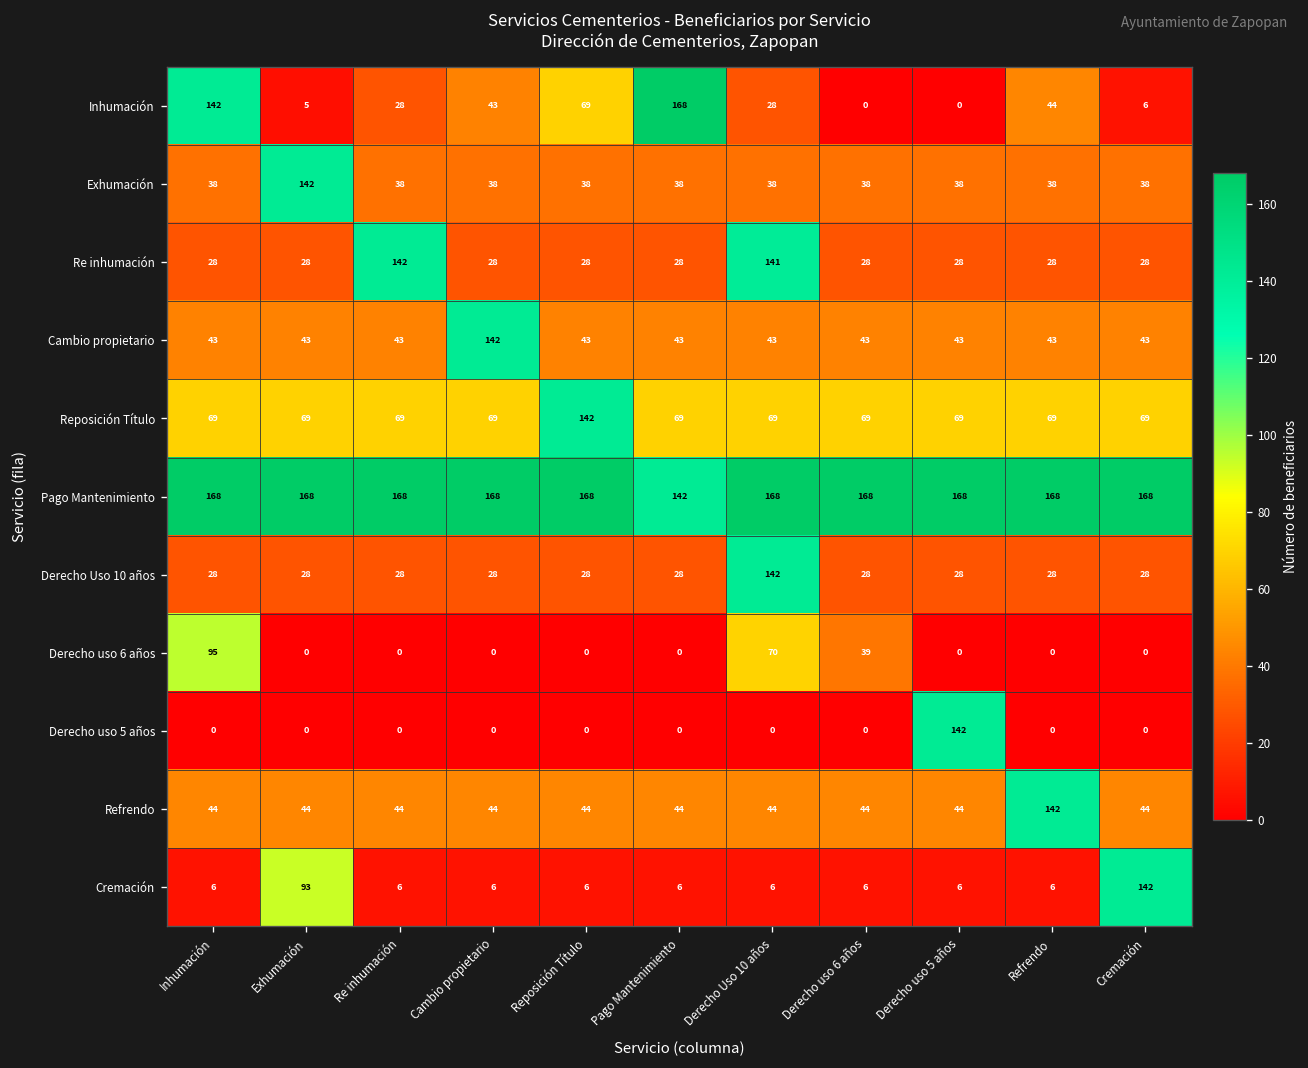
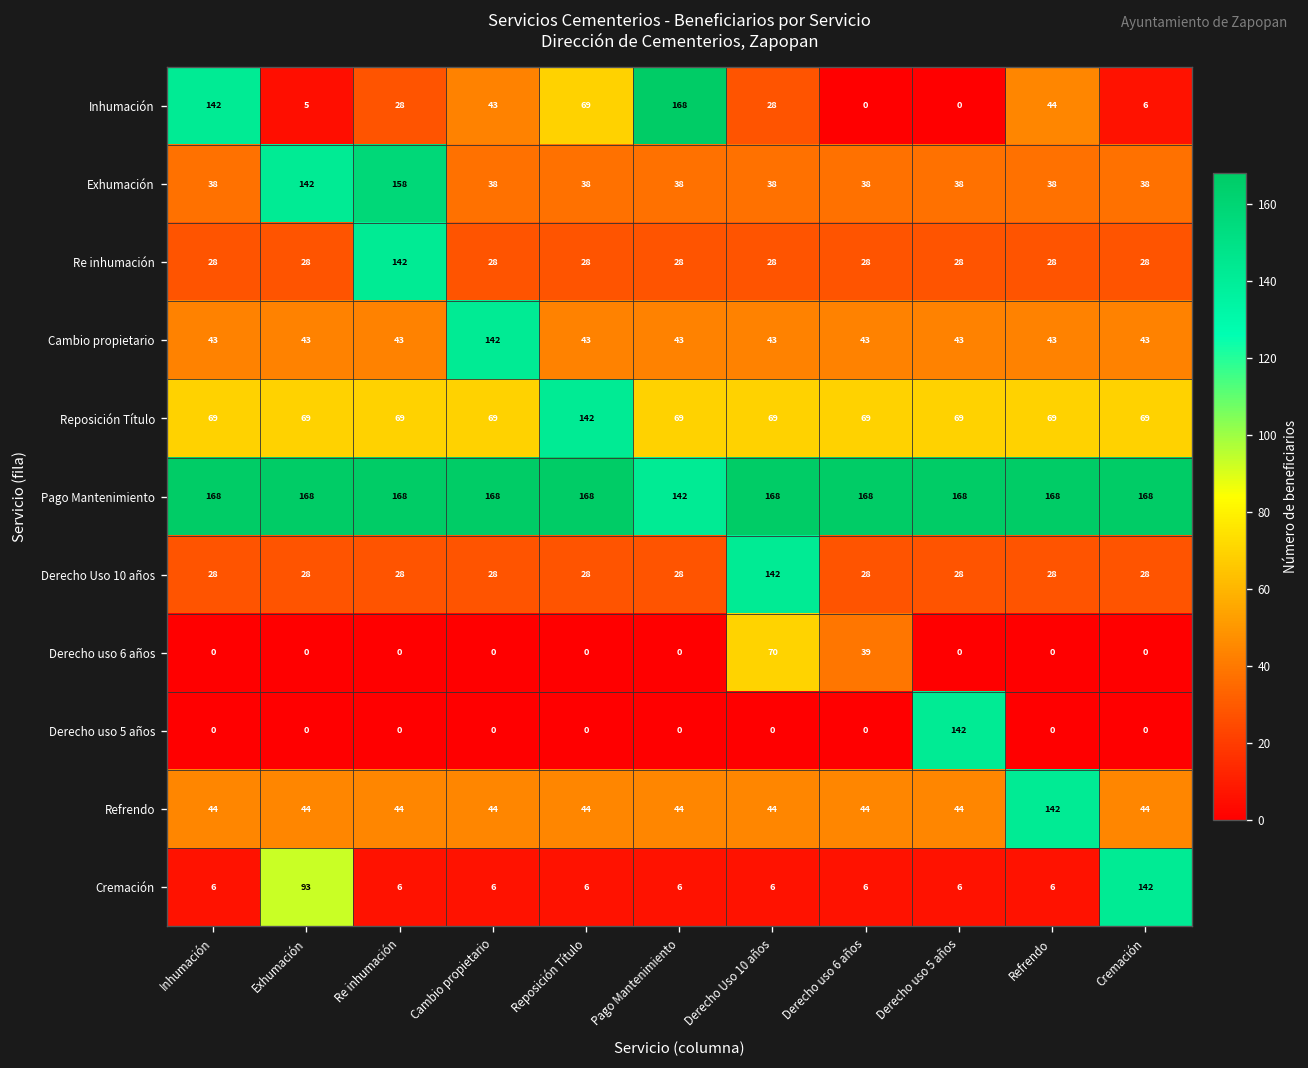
Exhumación, Re inhumación: 38 -> 158
Re inhumación, Derecho Uso 10 años: 141 -> 28
Derecho uso 6 años, Inhumación: 95 -> 0
